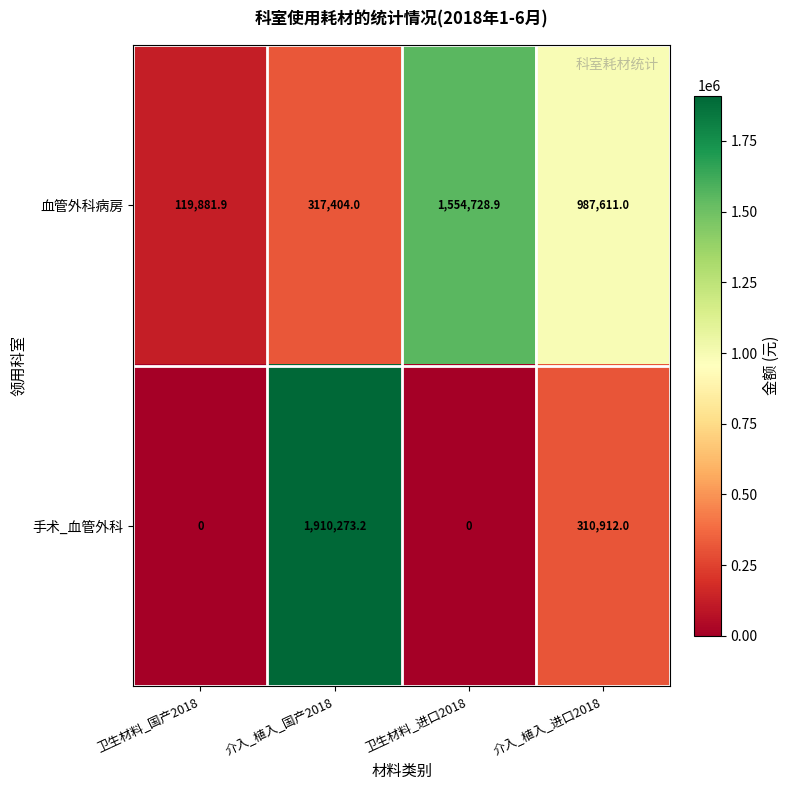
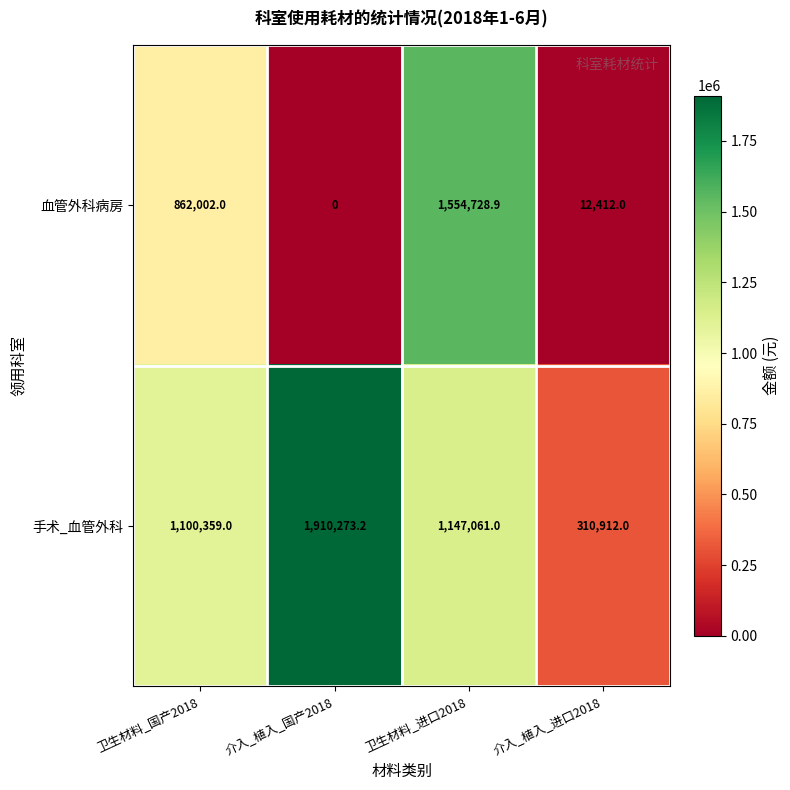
血管外科病房, 卫生材料_国产2018: 119,881.9 -> 862,002.0
血管外科病房, 介入_植入_国产2018: 317,404.0 -> 0
血管外科病房, 介入_植入_进口2018: 987,611.0 -> 12,412.0
手术_血管外科, 卫生材料_国产2018: 0 -> 1,100,359.0
手术_血管外科, 卫生材料_进口2018: 0 -> 1,147,061.0
